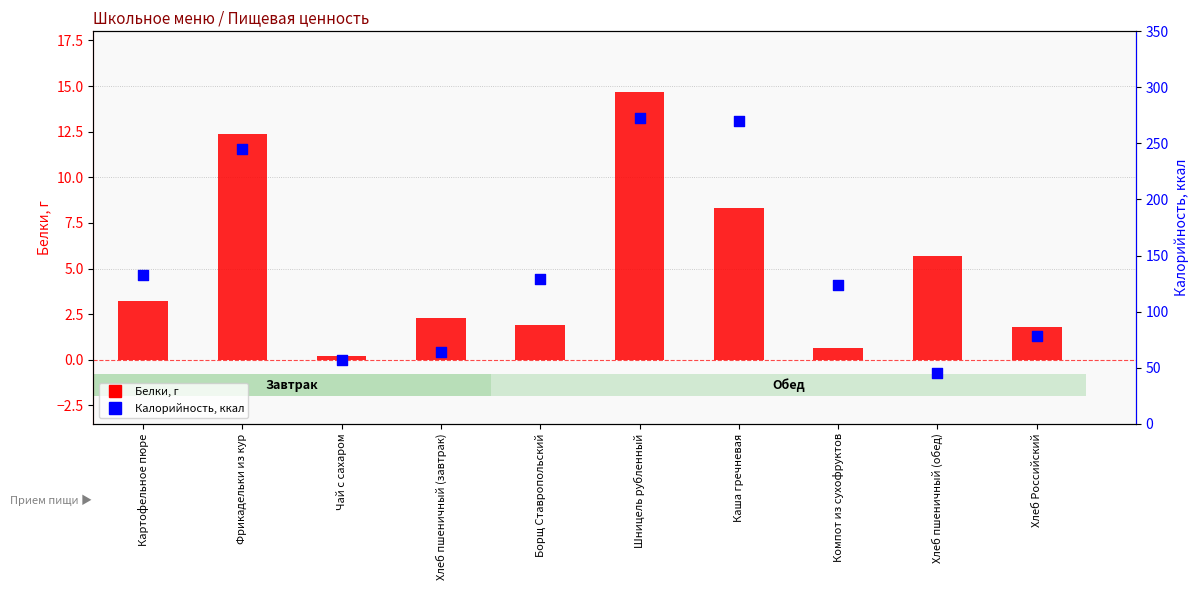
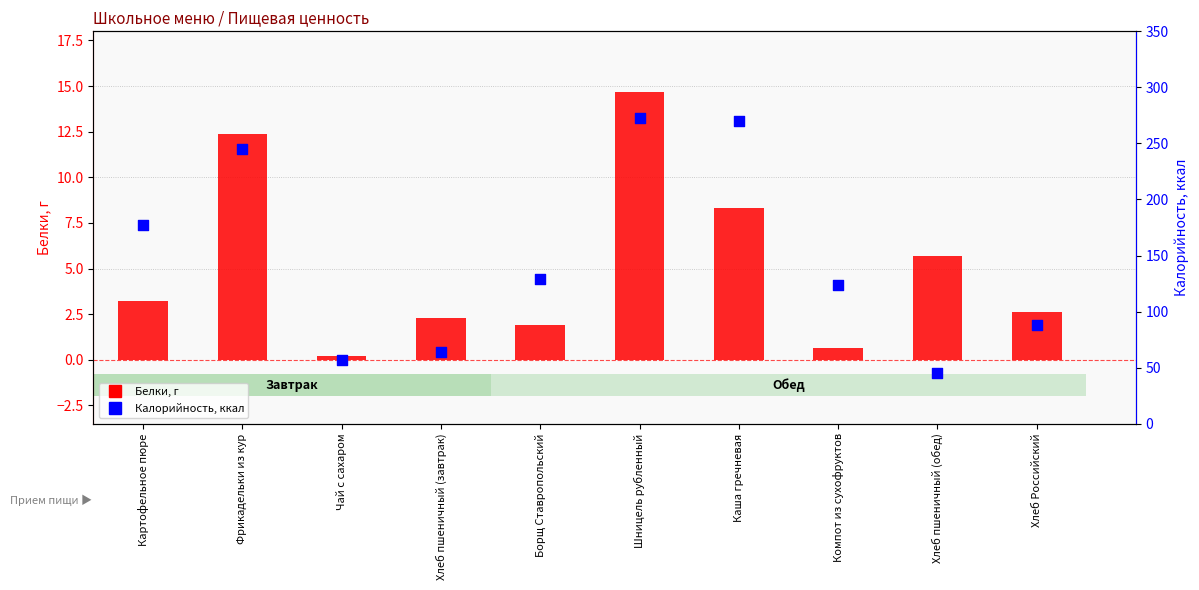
Белки, г, Хлеб Российский: 1.8 -> 2.6
Калорийность, ккал, Картофельное пюре: 133 -> 177
Калорийность, ккал, Хлеб Российский: 78 -> 88
